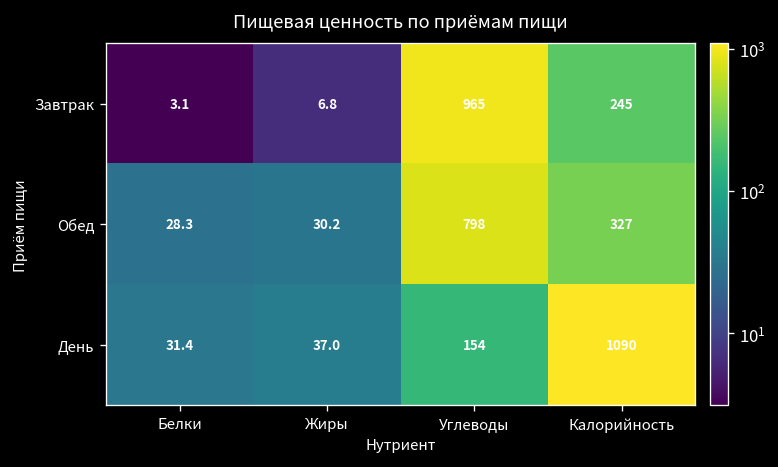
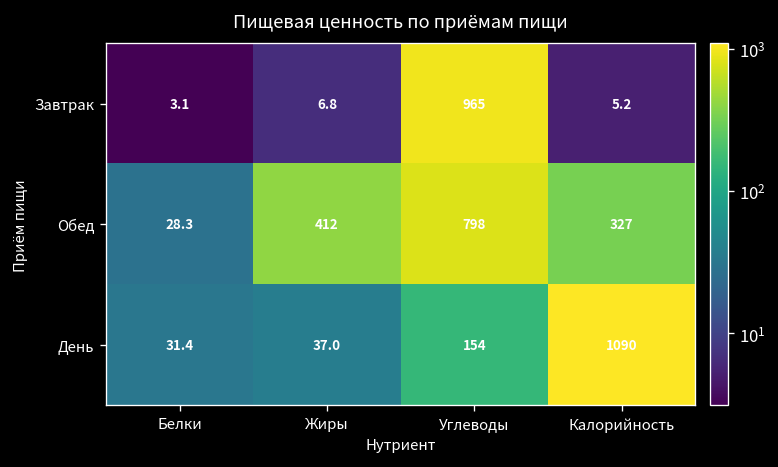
Завтрак, Калорийность: 245 -> 5.2
Обед, Жиры: 30.2 -> 412
